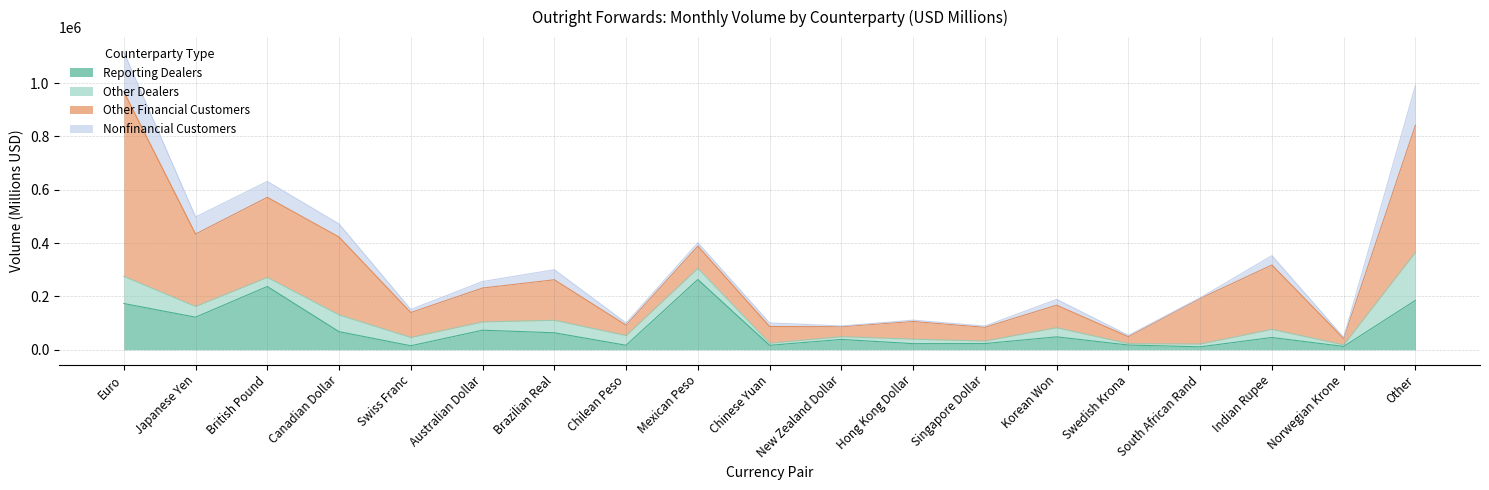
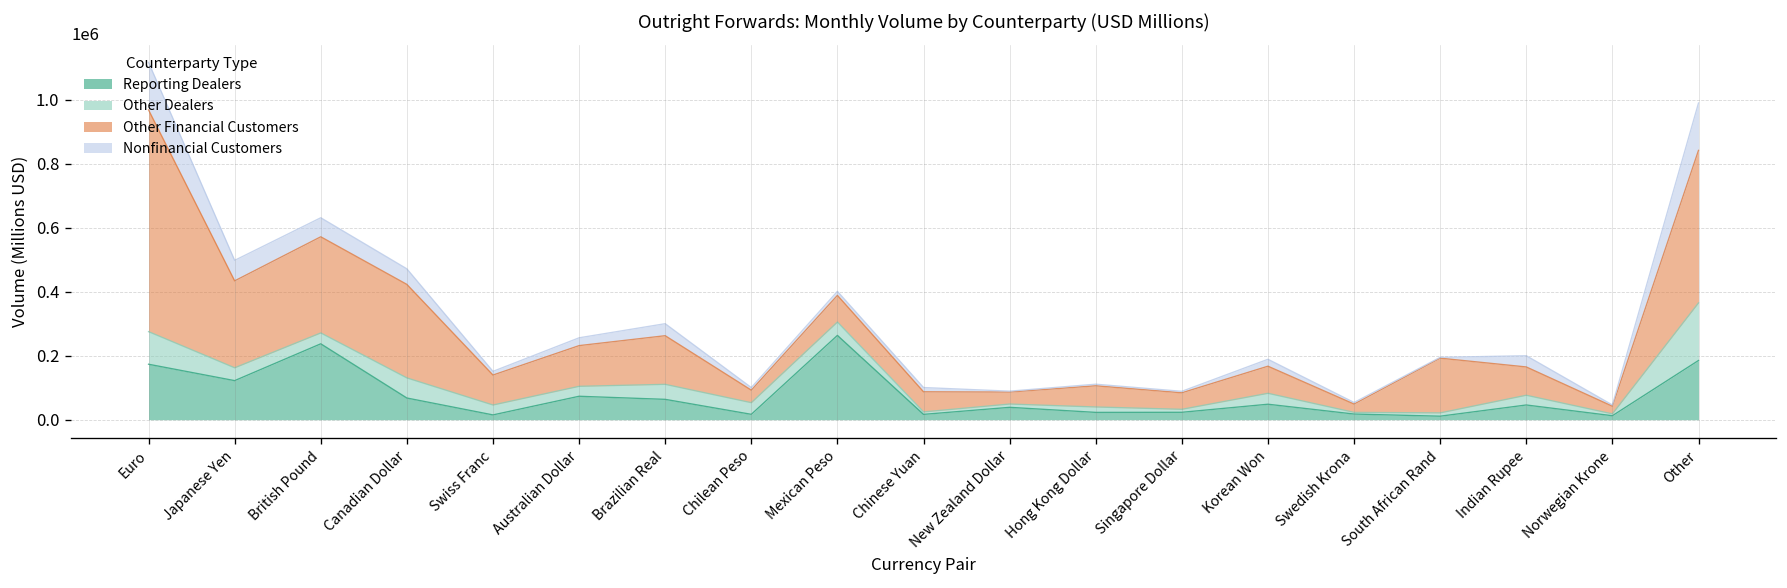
Other Financial Customers, Indian Rupee: 240000 -> 90000
